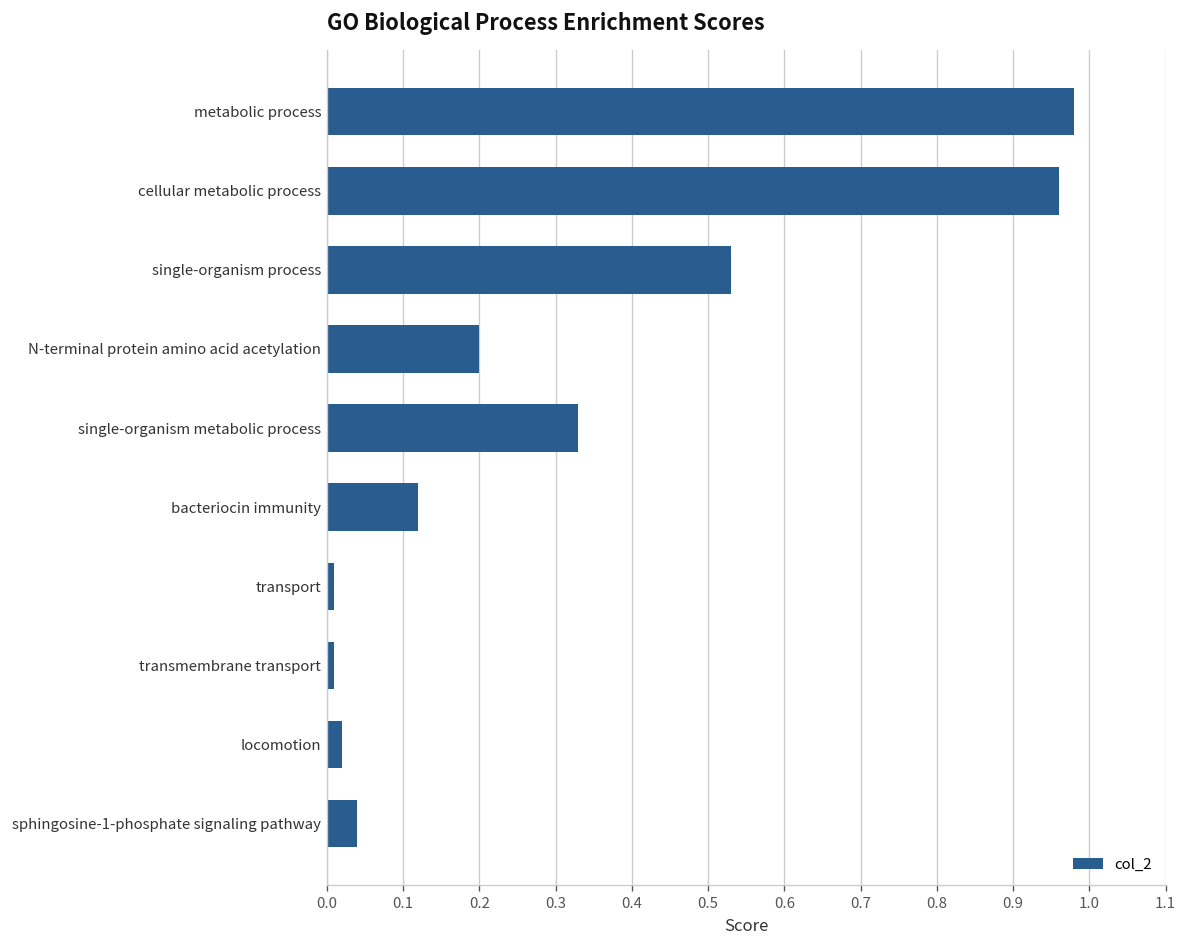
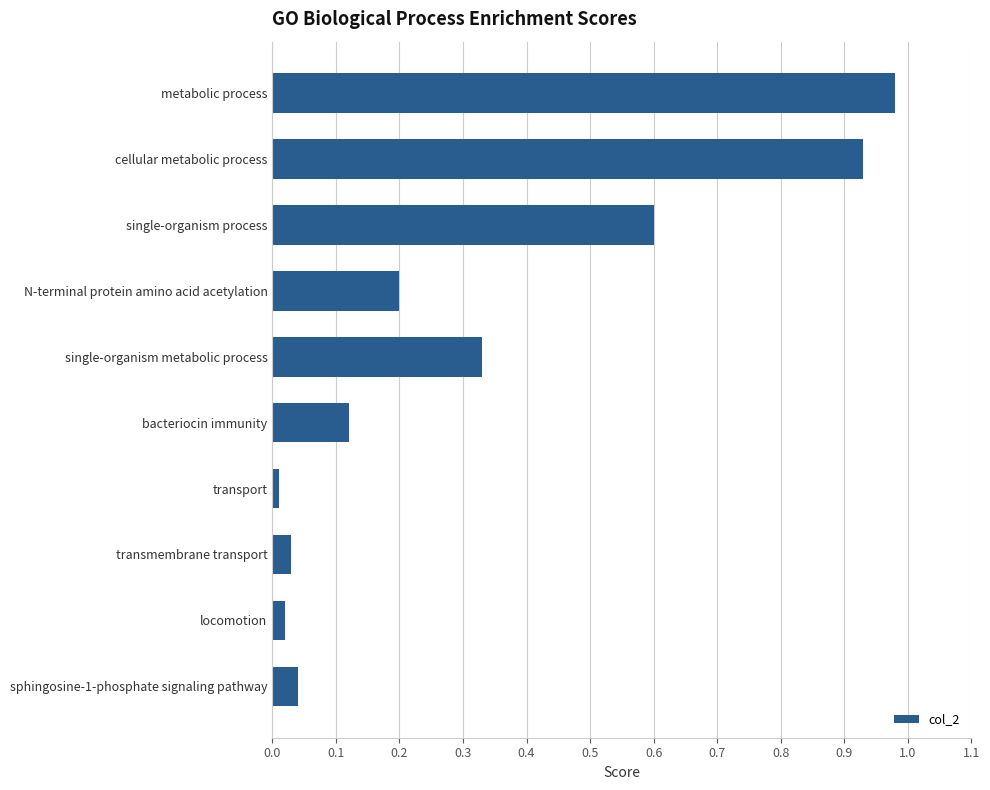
cellular metabolic process: 0.96 -> 0.93
single-organism process: 0.53 -> 0.60
transmembrane transport: 0.01 -> 0.03
